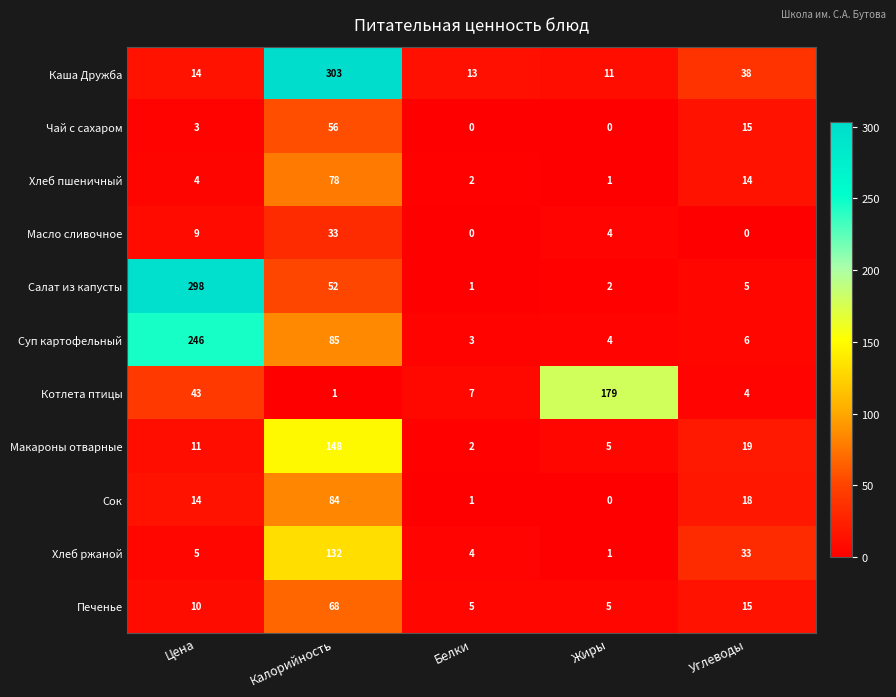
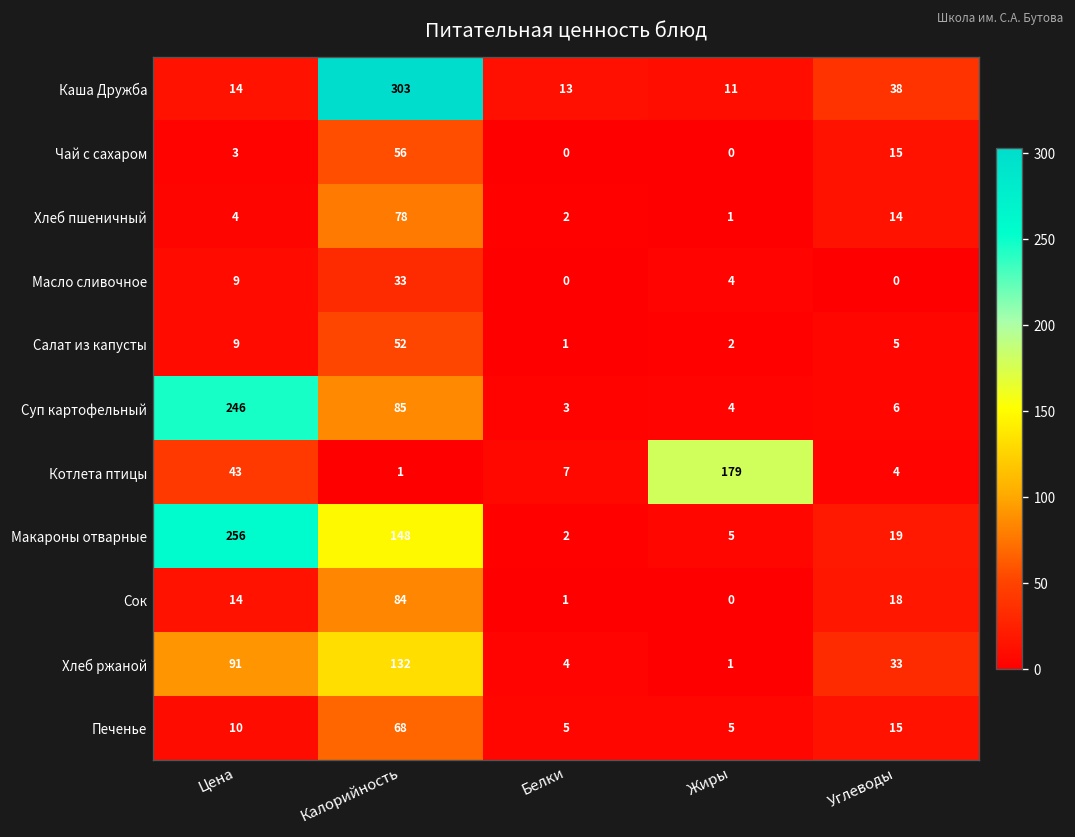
Салат из капусты, Цена: 298 -> 9
Макароны отварные, Цена: 11 -> 256
Хлеб ржаной, Цена: 5 -> 91
